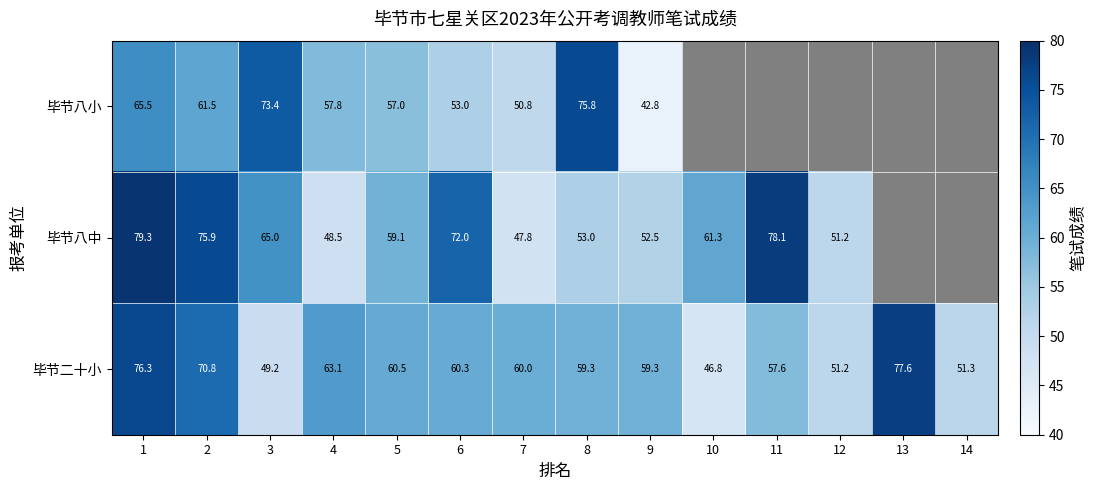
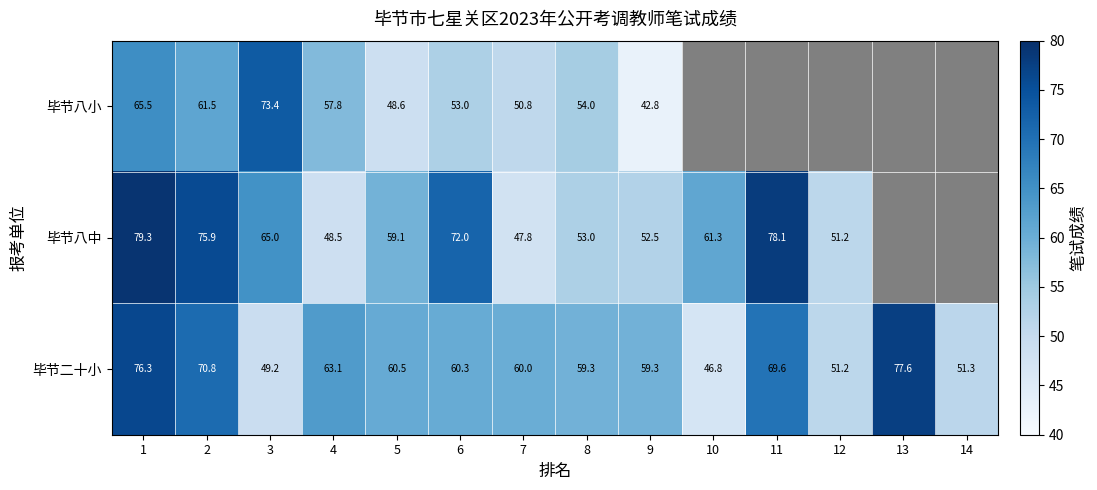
毕节八小, 5: 57.0 -> 48.6
毕节八小, 8: 75.8 -> 54.0
毕节二十小, 11: 57.6 -> 69.6
